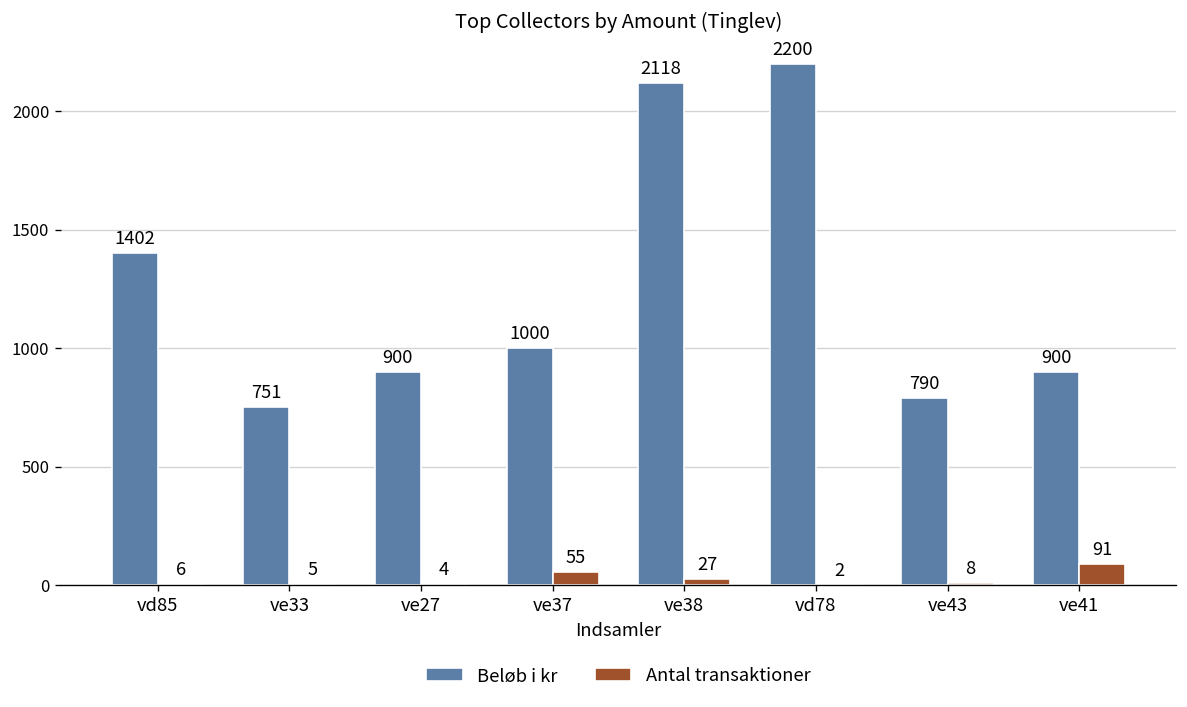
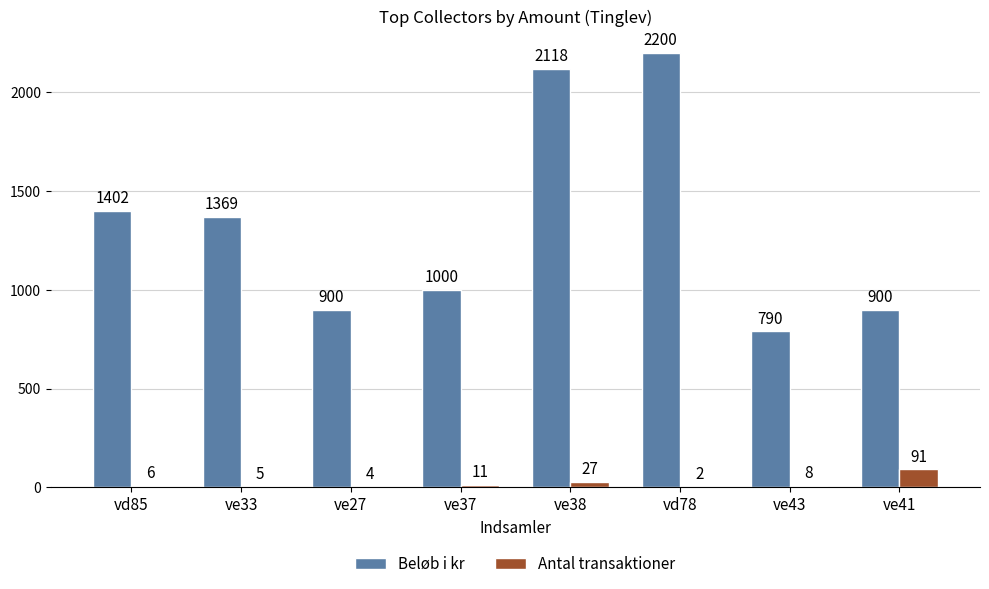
Beløb i kr, ve33: 751 -> 1369
Antal transaktioner, ve37: 55 -> 11
